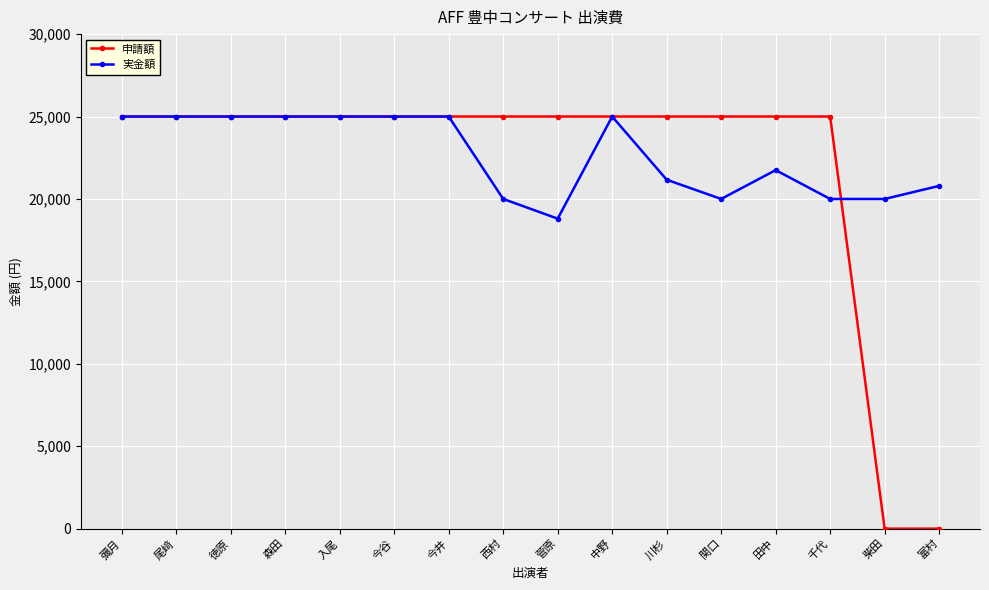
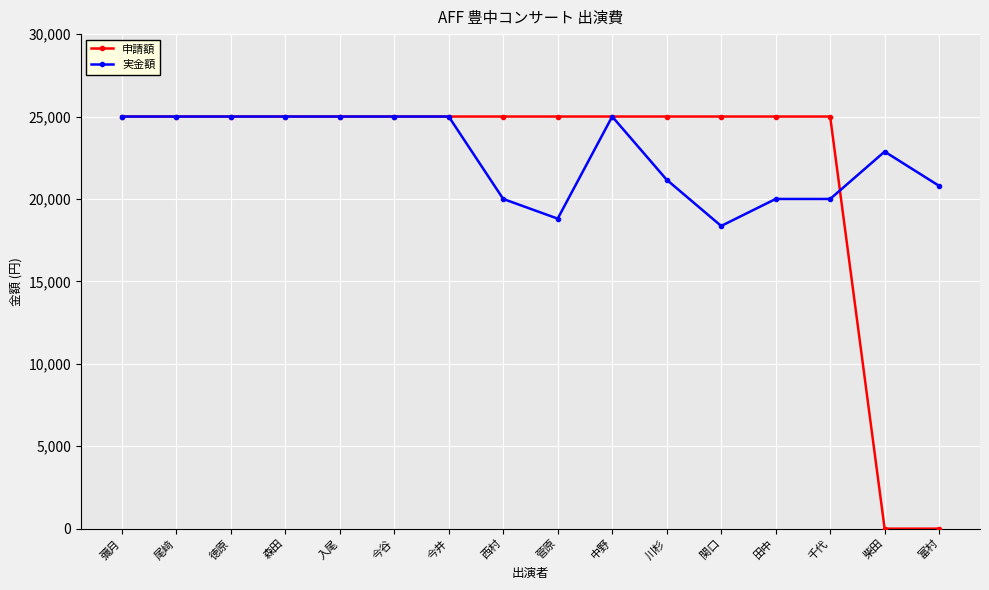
実金額, 関口: 20,000 -> 18,400
実金額, 田中: 21,700 -> 20,000
実金額, 柴田: 20,000 -> 22,900
